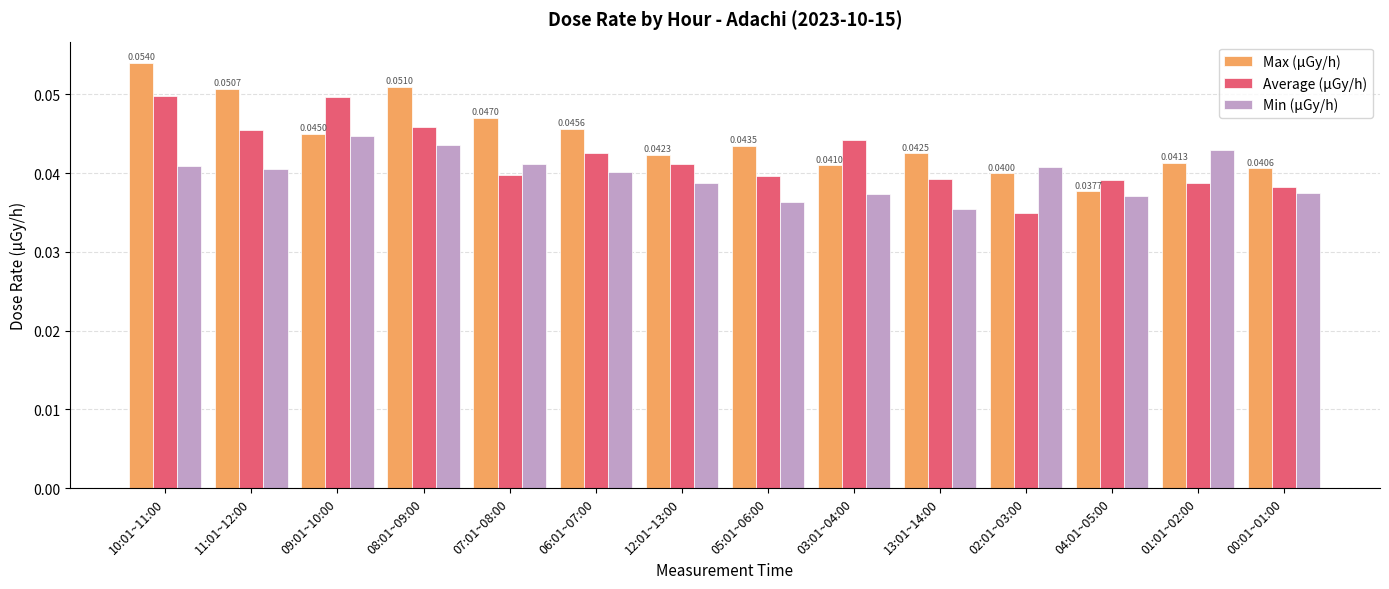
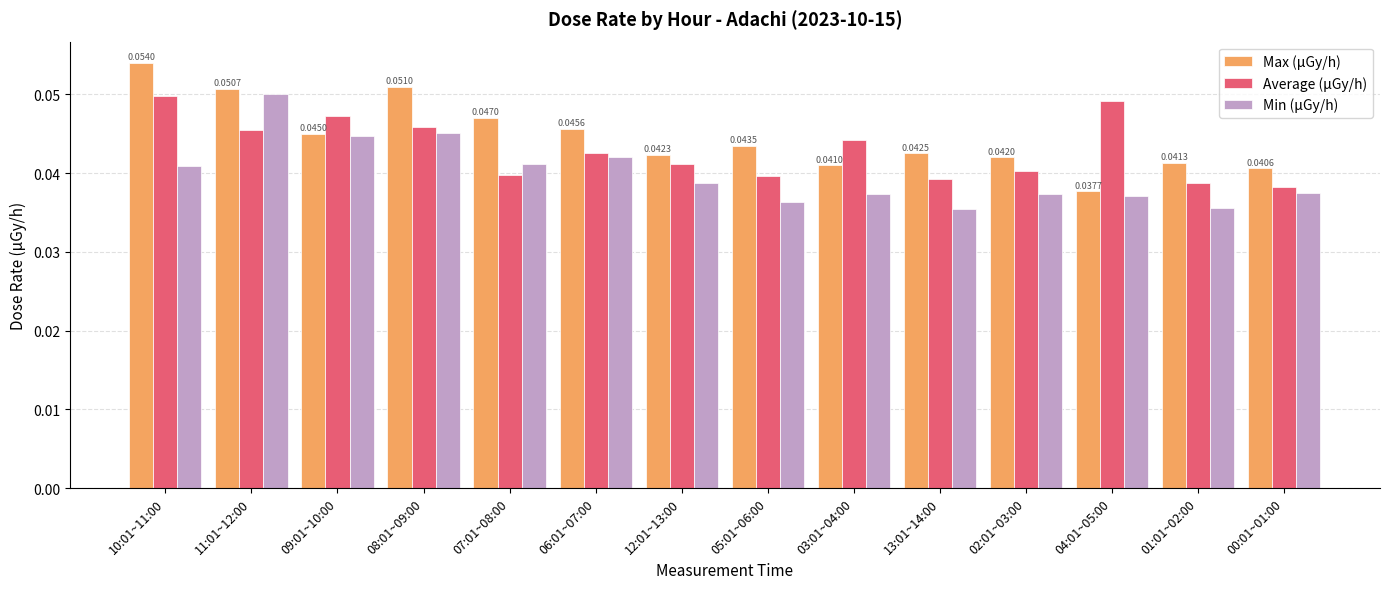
Min (μGy/h), 11:01~12:00: 0.041 -> 0.050
Average (μGy/h), 09:01~10:00: 0.050 -> 0.047
Min (μGy/h), 08:01~09:00: 0.044 -> 0.045
Min (μGy/h), 06:01~07:00: 0.040 -> 0.042
Max (μGy/h), 02:01~03:00: 0.0400 -> 0.0420
Average (μGy/h), 02:01~03:00: 0.035 -> 0.040
Min (μGy/h), 02:01~03:00: 0.041 -> 0.037
Average (μGy/h), 04:01~05:00: 0.039 -> 0.049
Min (μGy/h), 01:01~02:00: 0.043 -> 0.036
